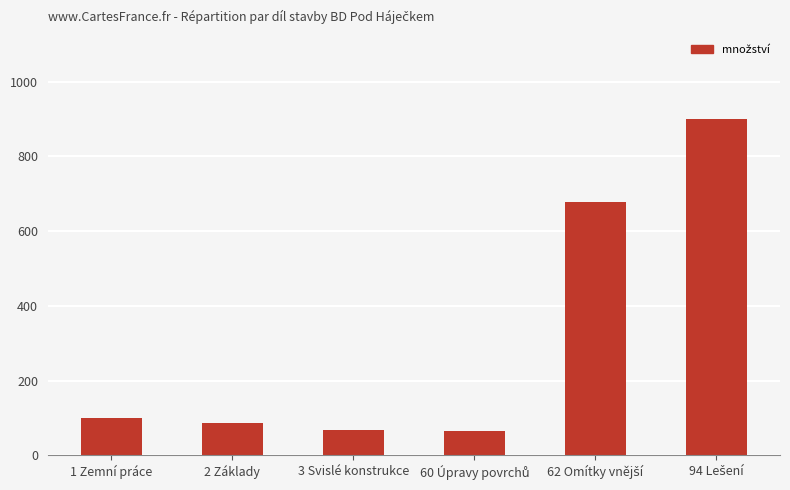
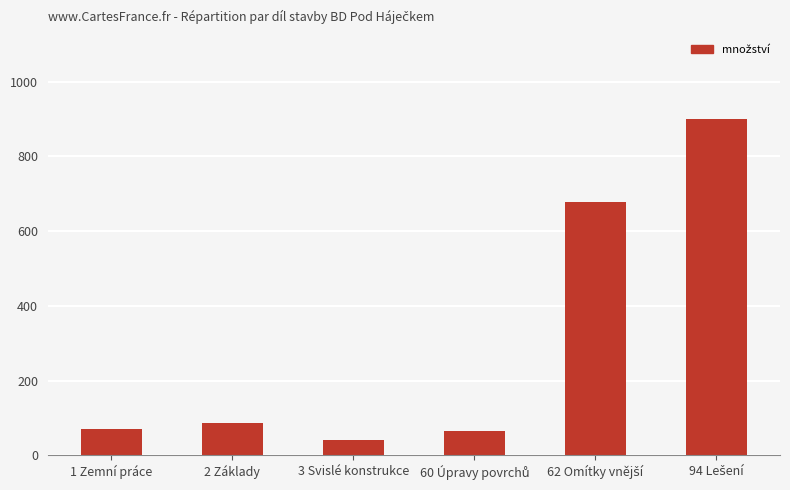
1 Zemní práce: 100 -> 70
3 Svislé konstrukce: 70 -> 40
